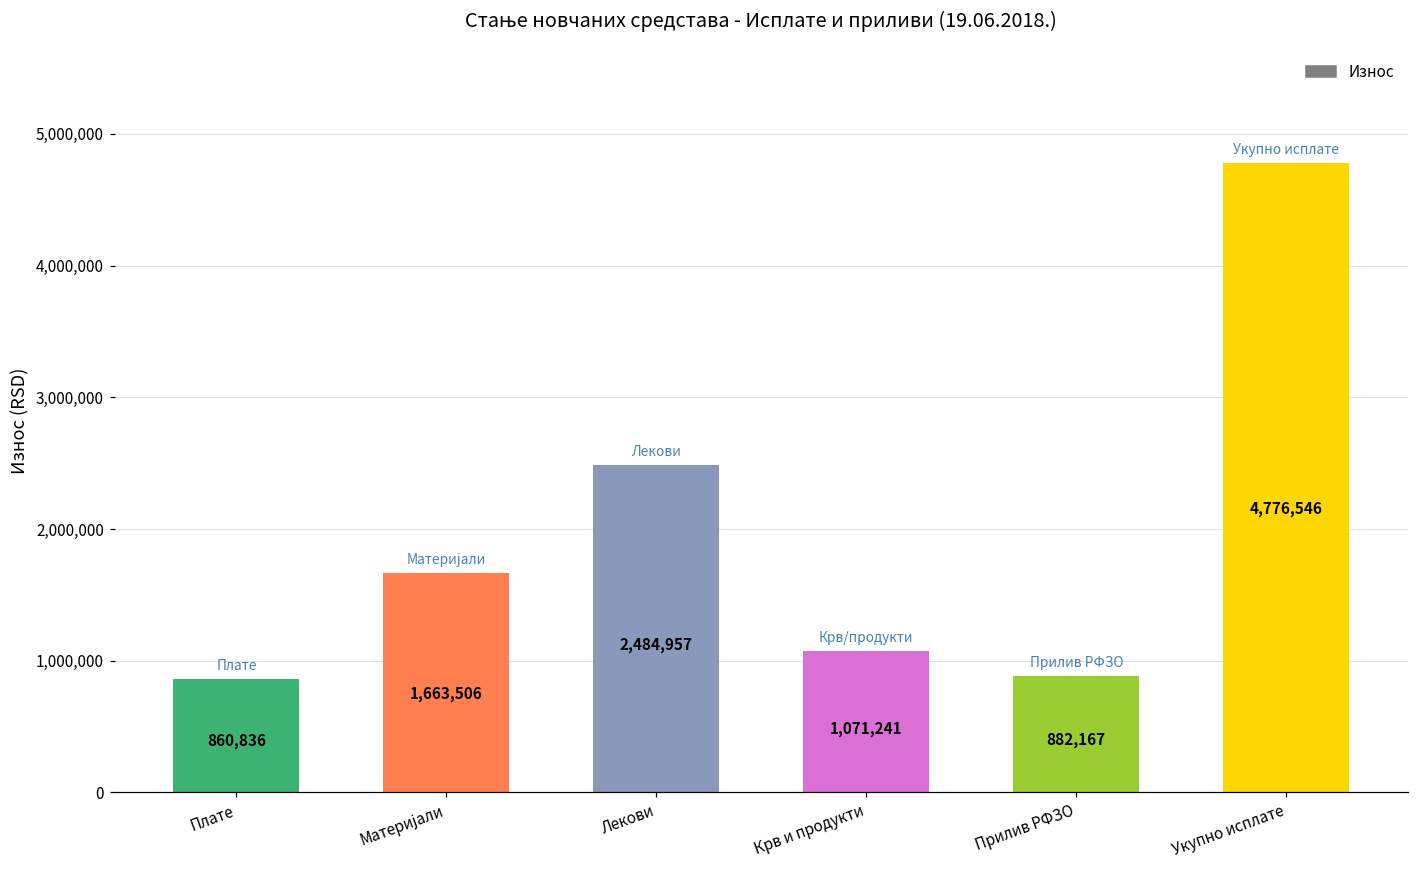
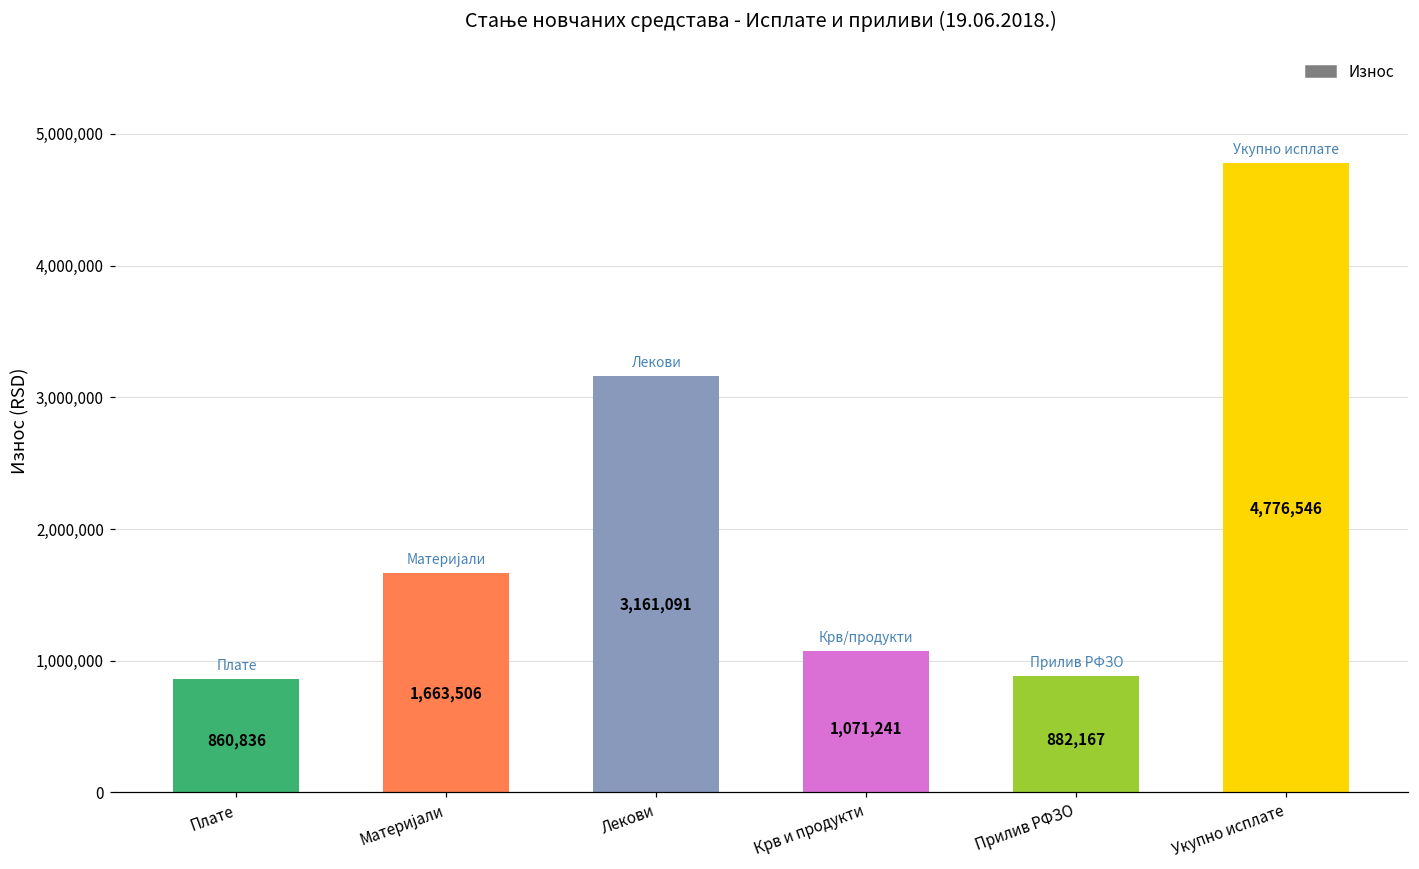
Лекови: 2,484,957 -> 3,161,091
